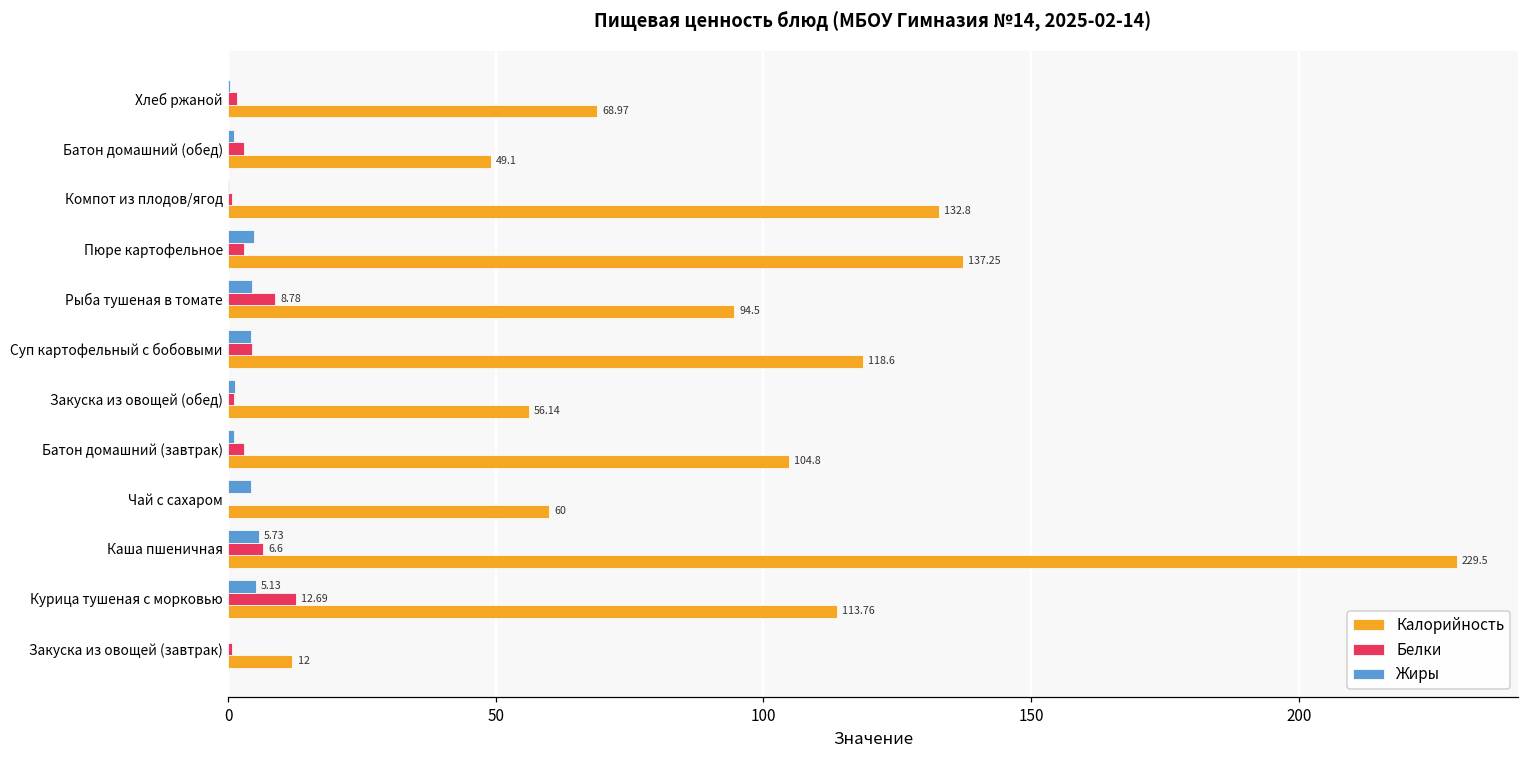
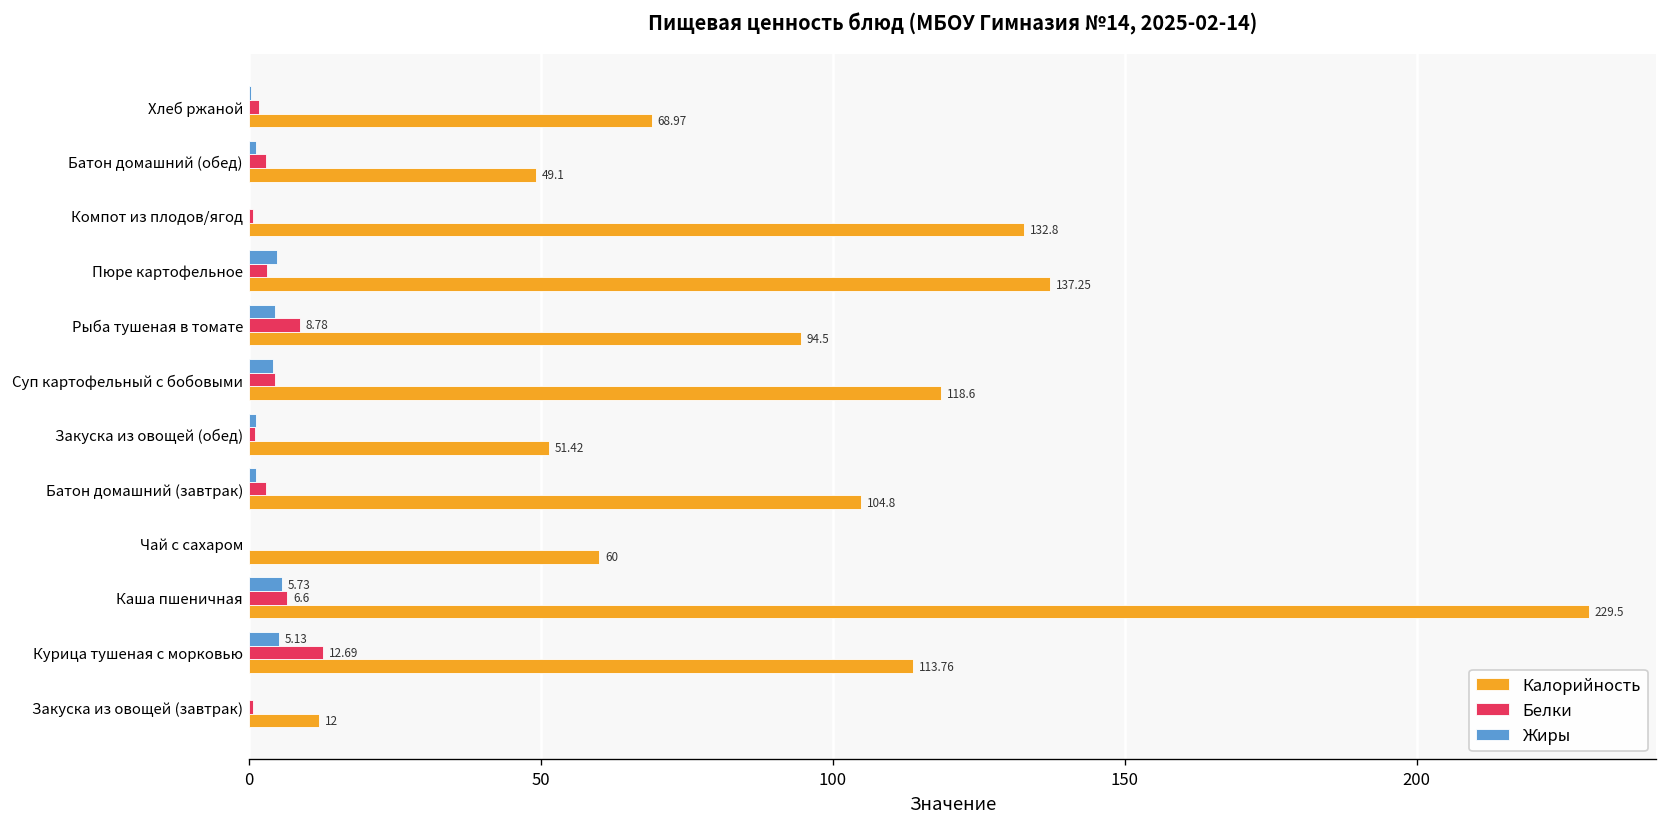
Калорийность, Закуска из овощей (обед): 56.14 -> 51.42
Жиры, Чай с сахаром: 4 -> 0
